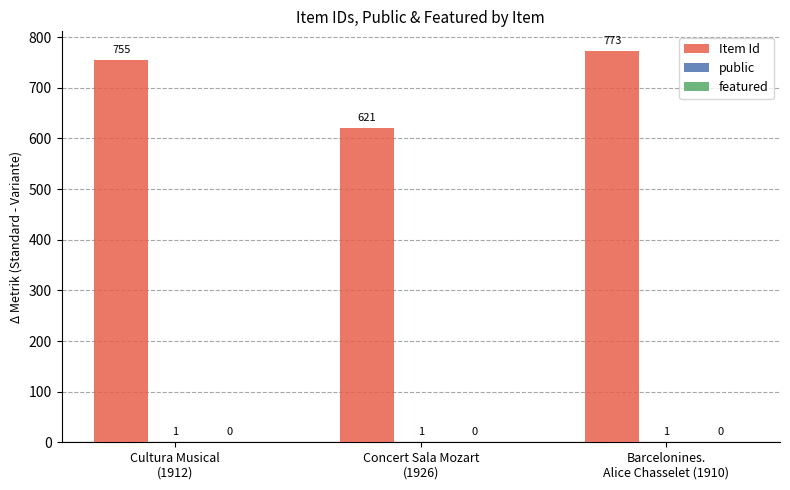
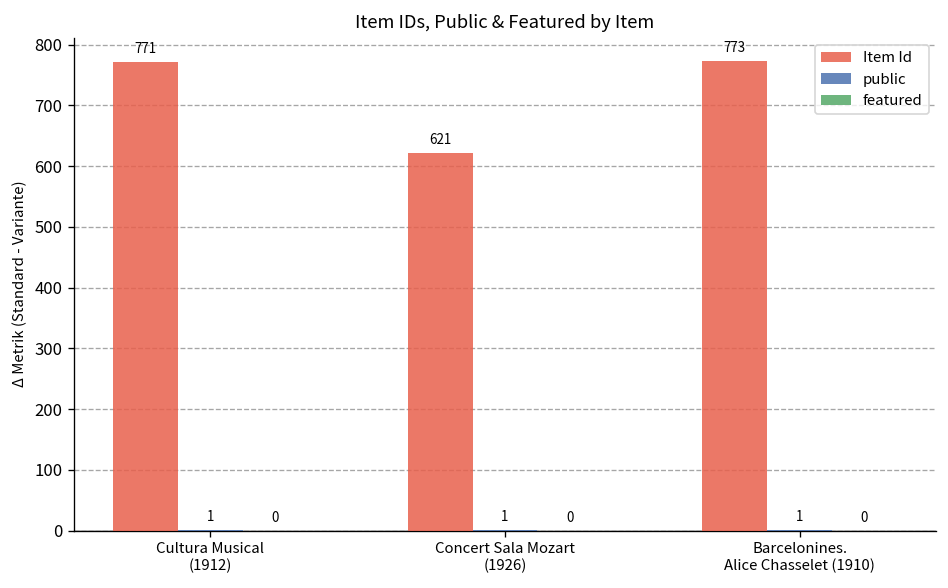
Item Id, Cultura Musical (1912): 755 -> 771
